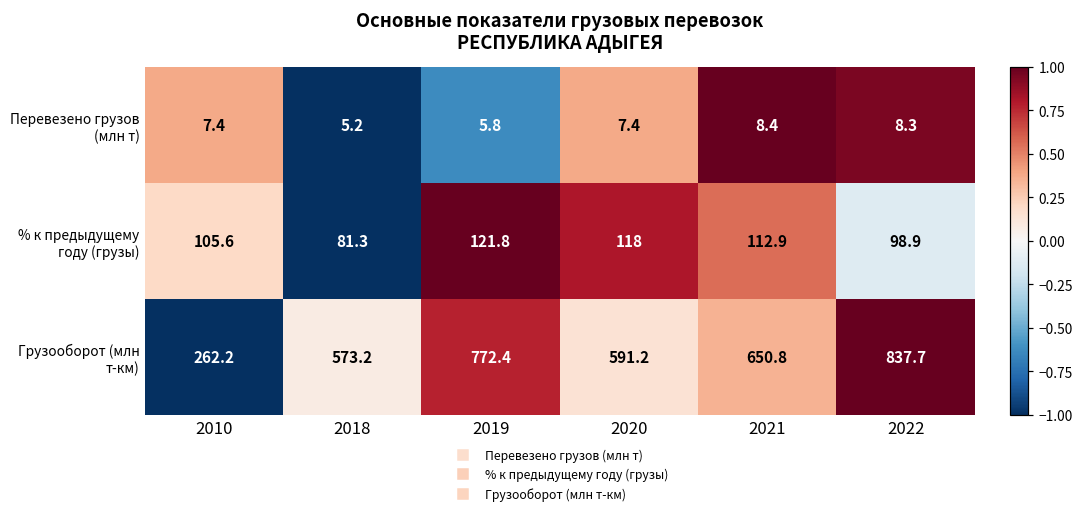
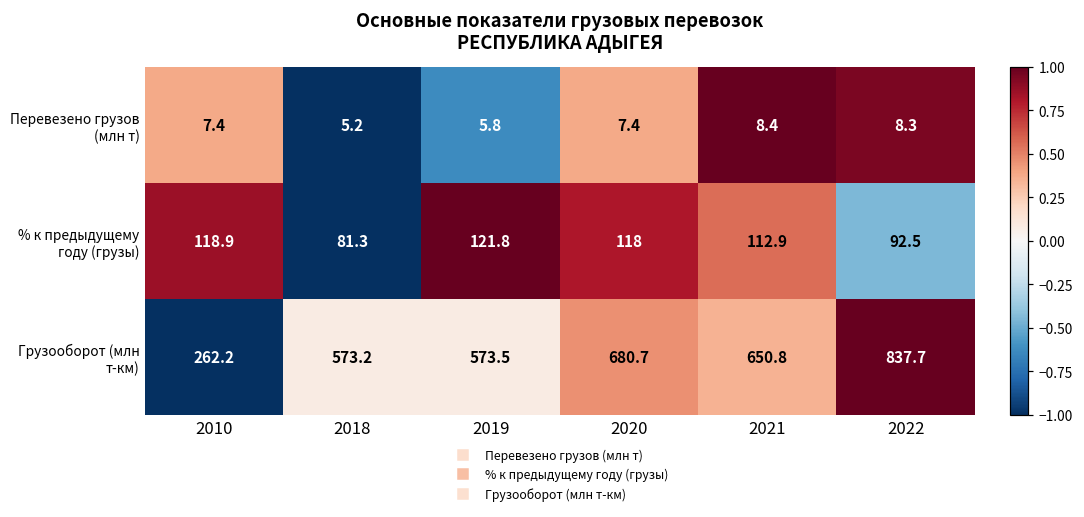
% к предыдущему году (грузы), 2010: 105.6 -> 118.9
% к предыдущему году (грузы), 2022: 98.9 -> 92.5
Грузооборот (млн т-км), 2019: 772.4 -> 573.5
Грузооборот (млн т-км), 2020: 591.2 -> 680.7
